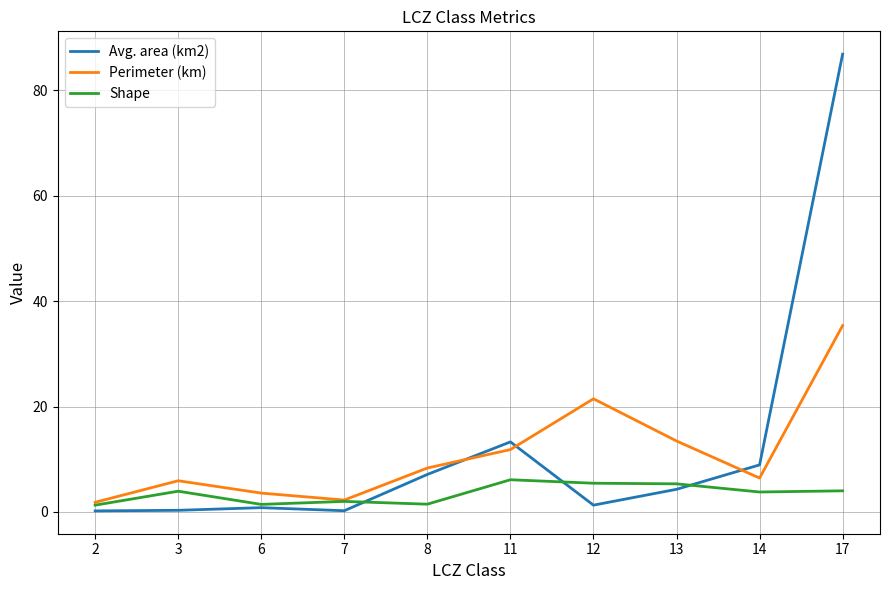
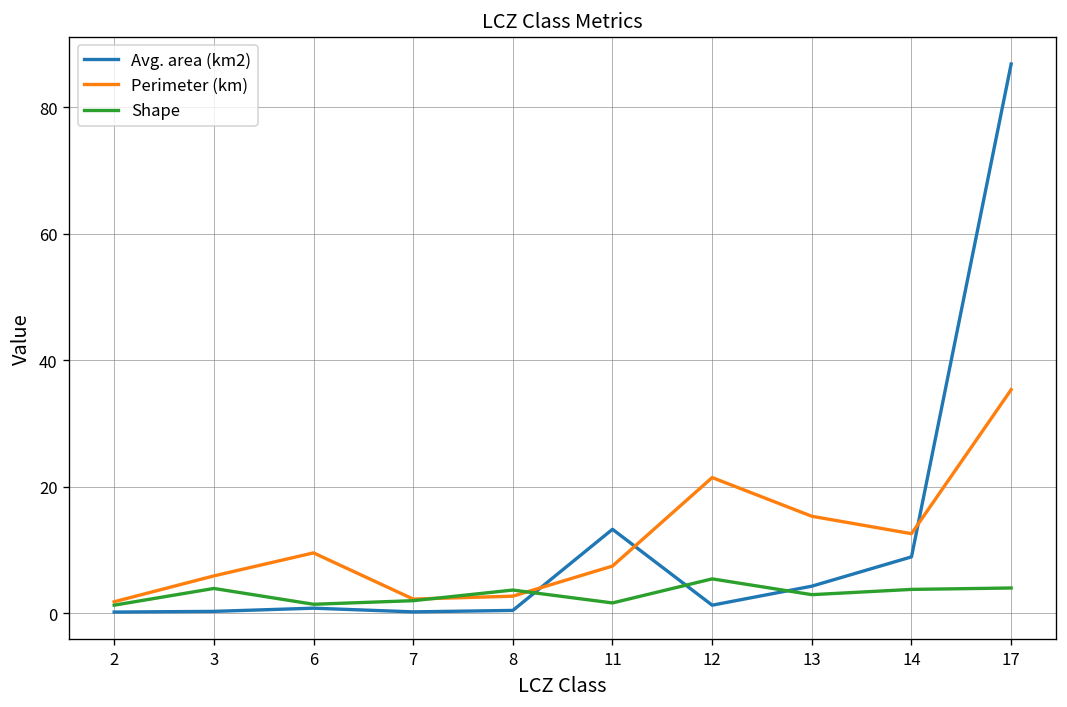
Perimeter (km), 6: 4 -> 10
Avg. area (km2), 8: 7 -> 0
Perimeter (km), 8: 8 -> 3
Shape, 8: 1 -> 4
Perimeter (km), 11: 12 -> 7
Shape, 11: 6 -> 2
Perimeter (km), 13: 13 -> 15
Shape, 13: 5 -> 3
Perimeter (km), 14: 6 -> 13
